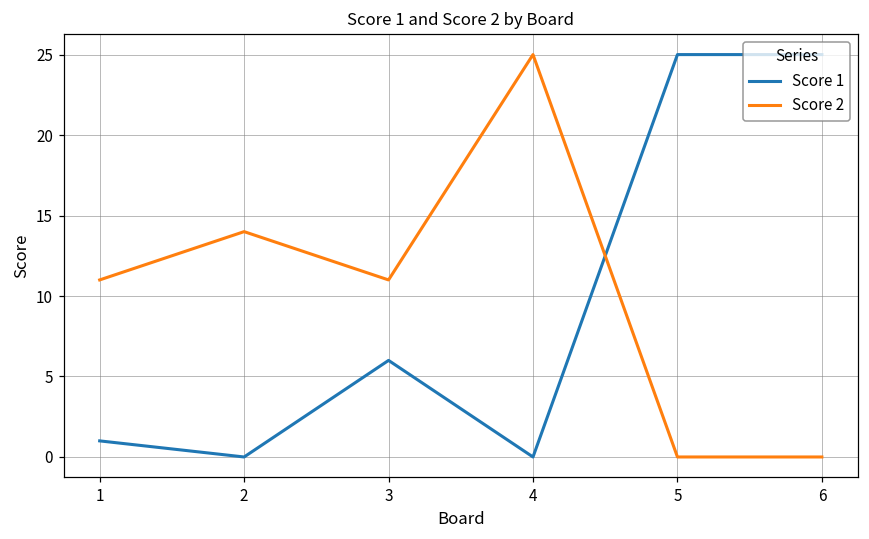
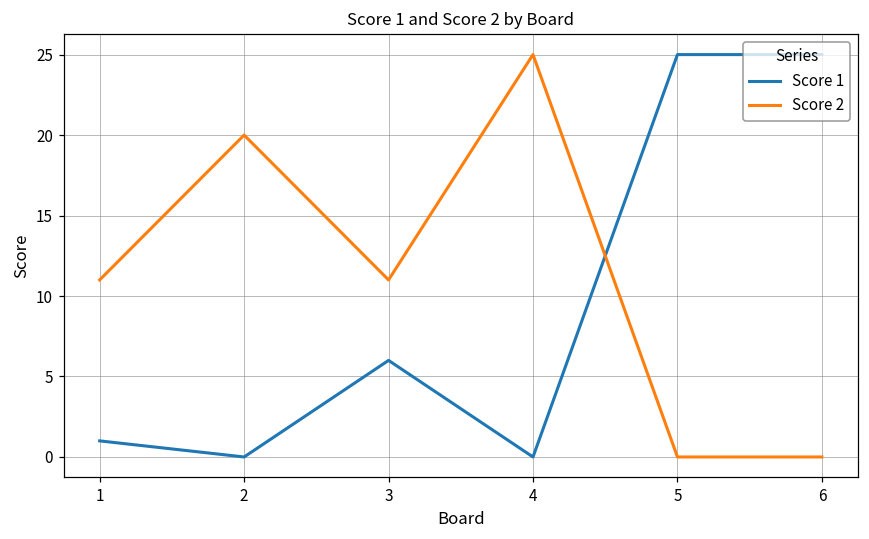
Score 2, 2: 14 -> 20
